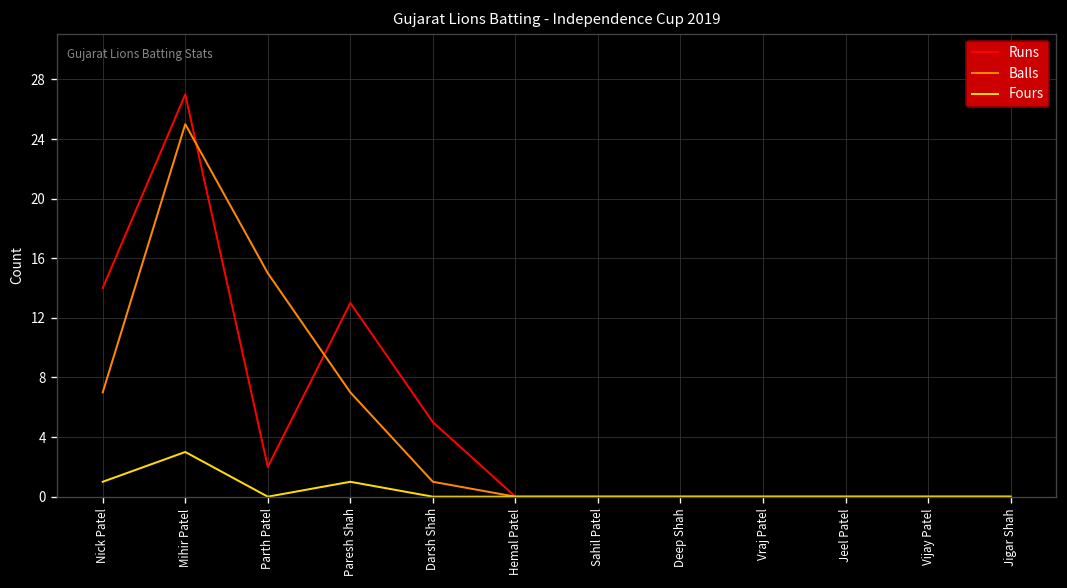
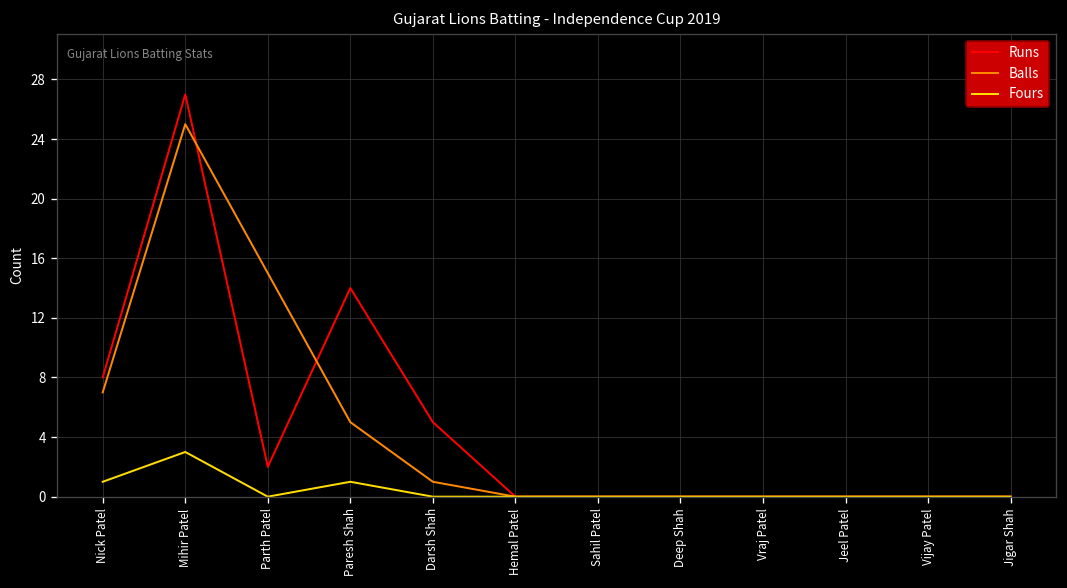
Runs, Nick Patel: 14 -> 8
Runs, Paresh Shah: 13 -> 14
Balls, Paresh Shah: 7 -> 5
